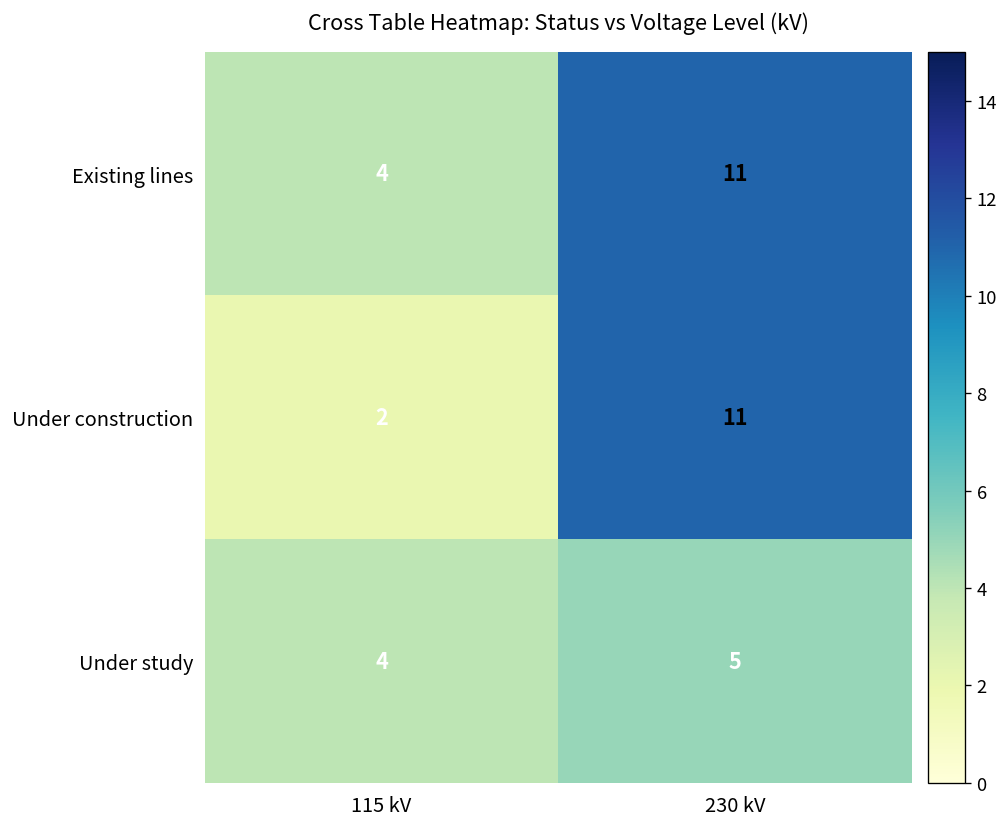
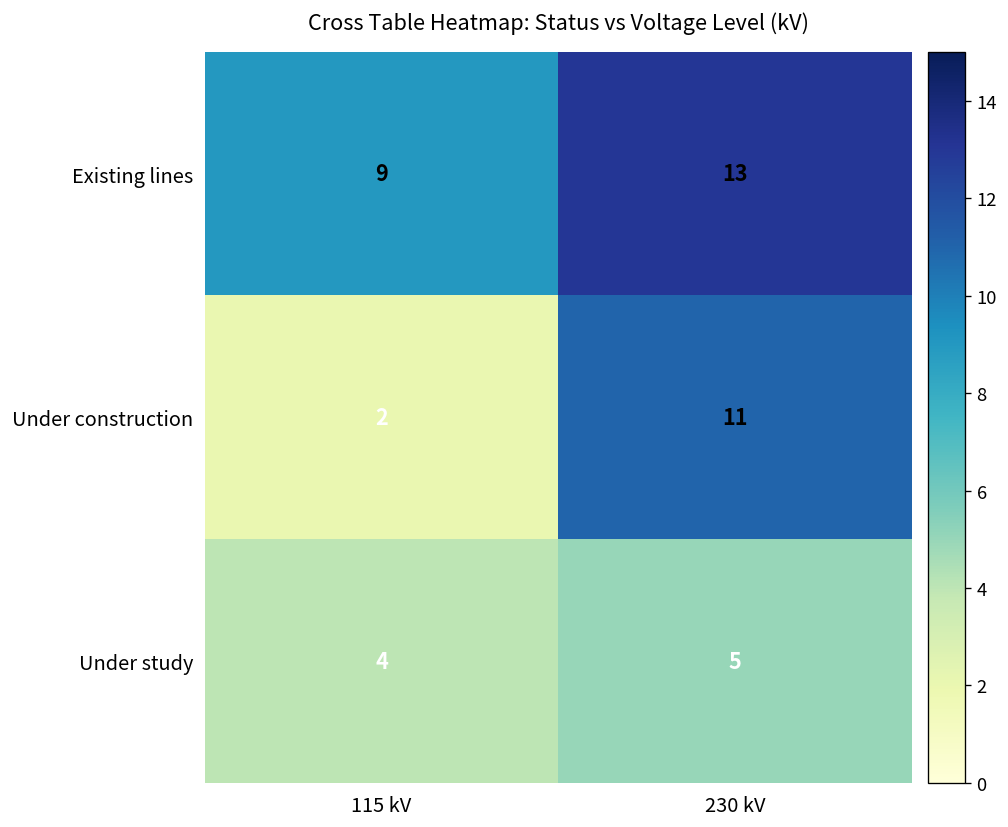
Existing lines, 115 kV: 4 -> 9
Existing lines, 230 kV: 11 -> 13
